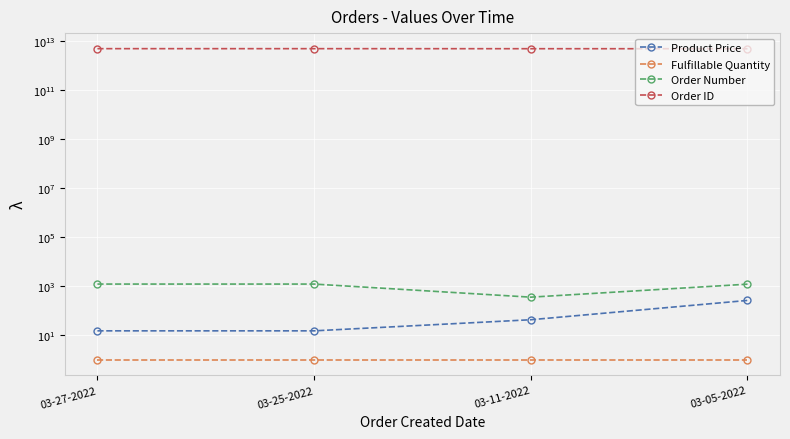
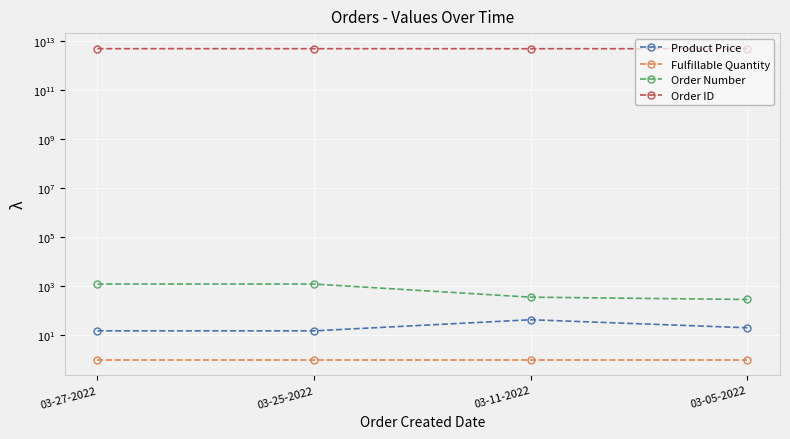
Product Price, 03-05-2022: 300 -> 20
Order Number, 03-05-2022: 1000 -> 300
